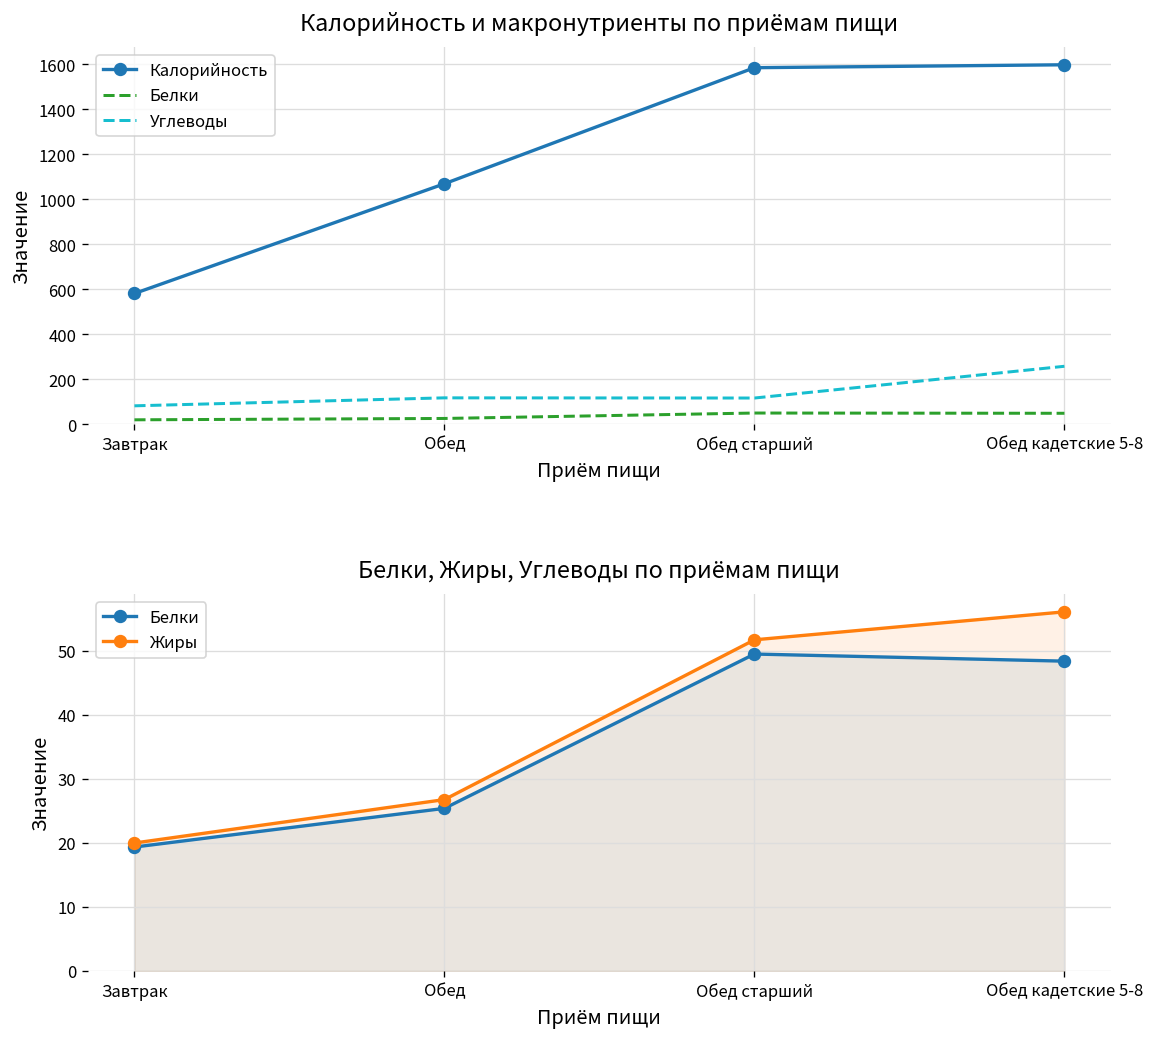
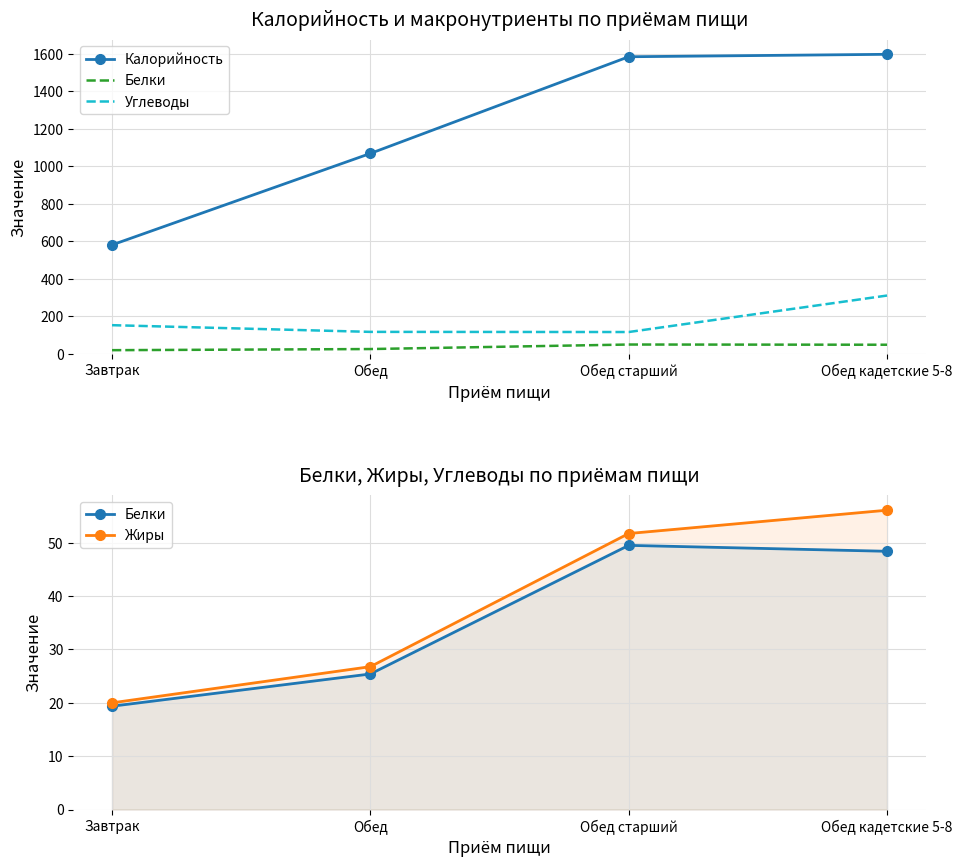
Калорийность и макронутриенты по приёмам пищи, Углеводы, Завтрак: 80 -> 150
Калорийность и макронутриенты по приёмам пищи, Углеводы, Обед кадетские 5-8: 260 -> 310
